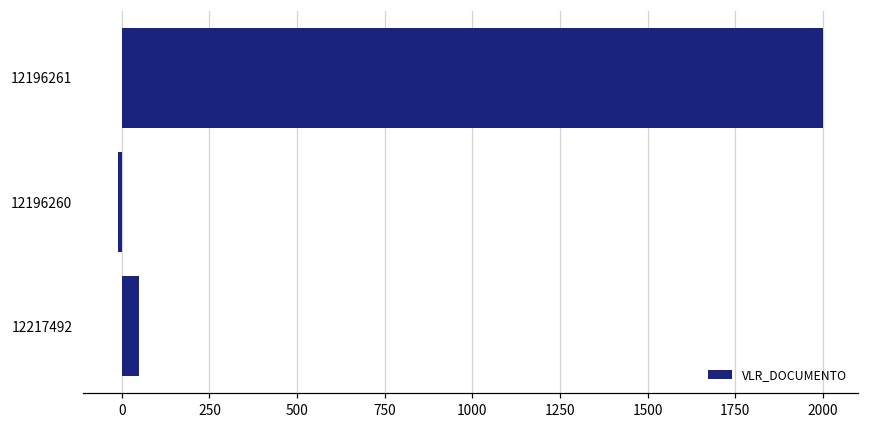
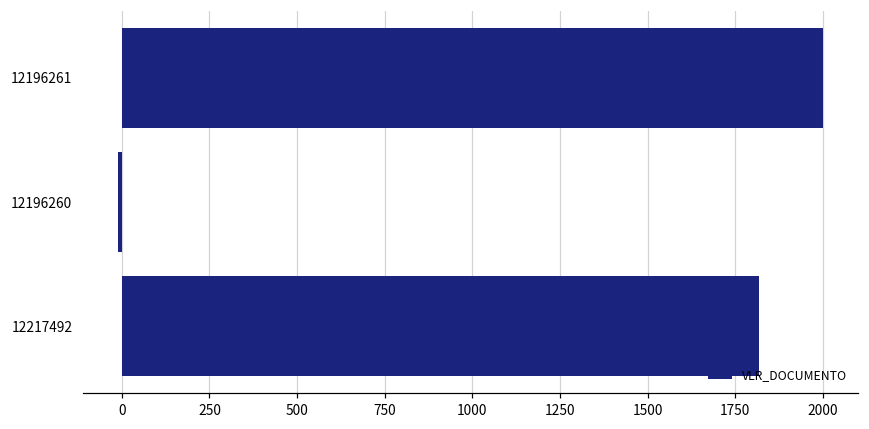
12217492: 50 -> 1820
